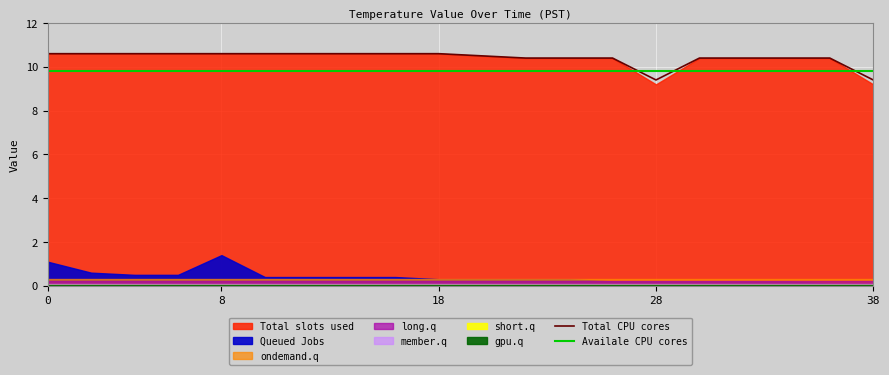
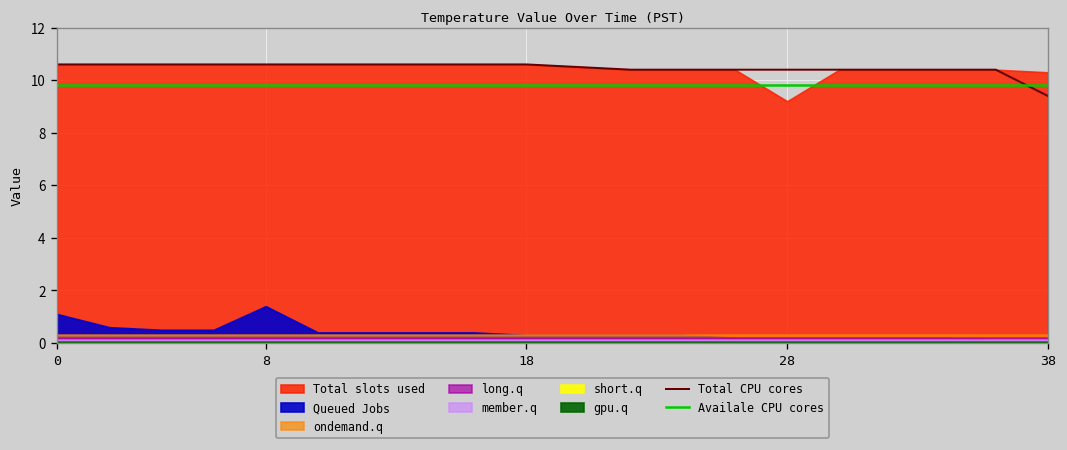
Total CPU cores, 28: 9.4 -> 10.4
Total slots used, 38: 9.2 -> 10.3
